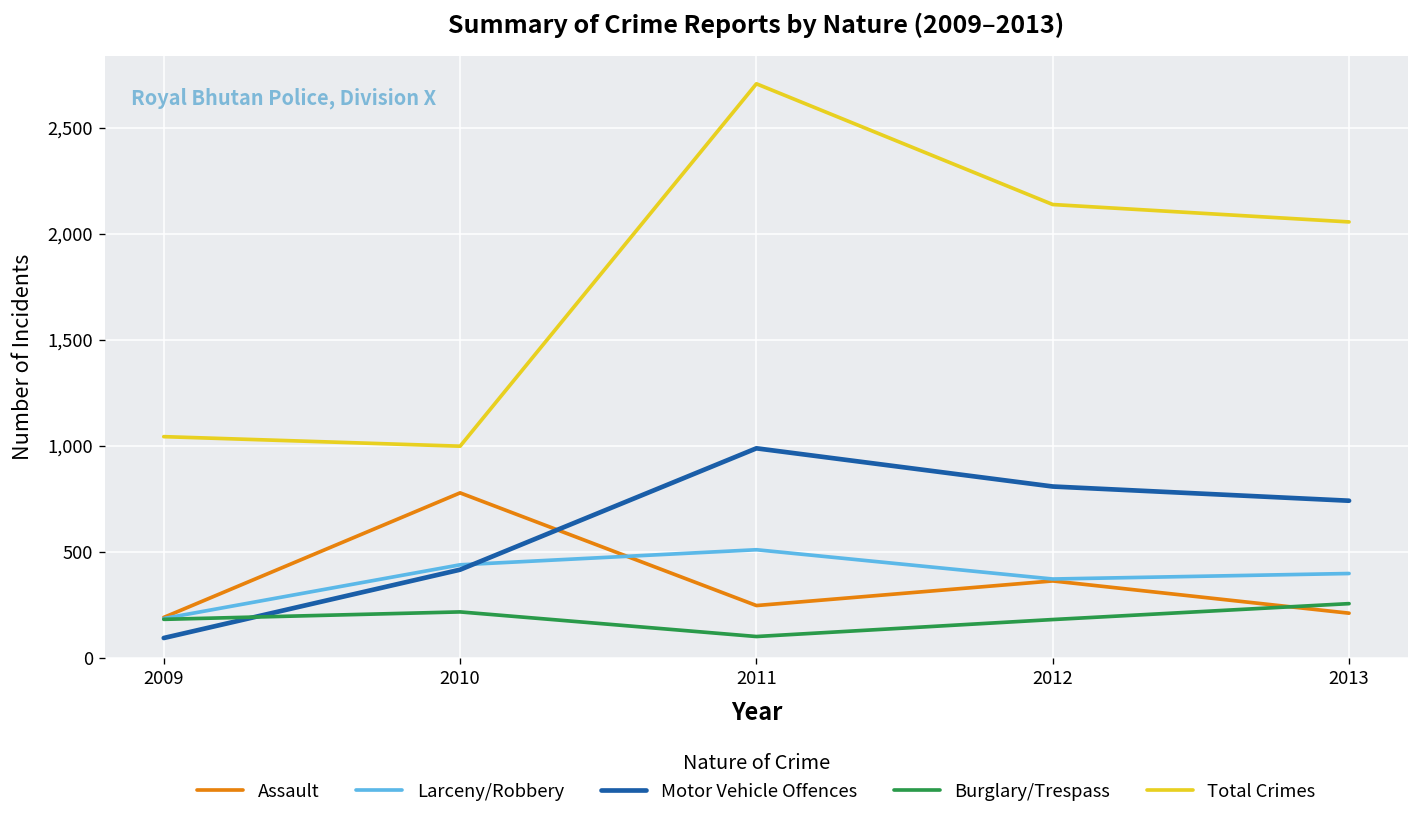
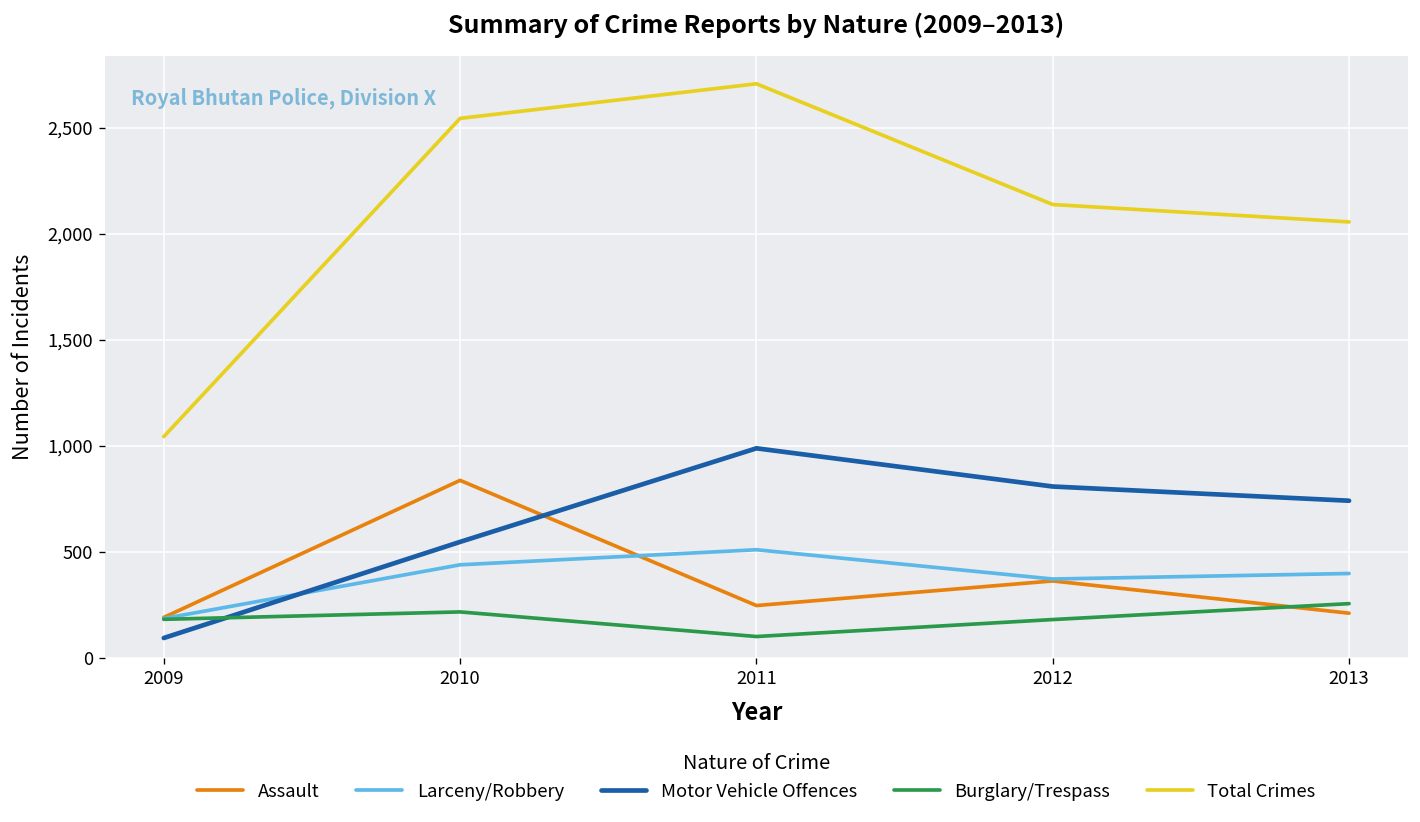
Assault, 2010: 780 -> 840
Motor Vehicle Offences, 2010: 420 -> 550
Total Crimes, 2010: 1,000 -> 2,540
